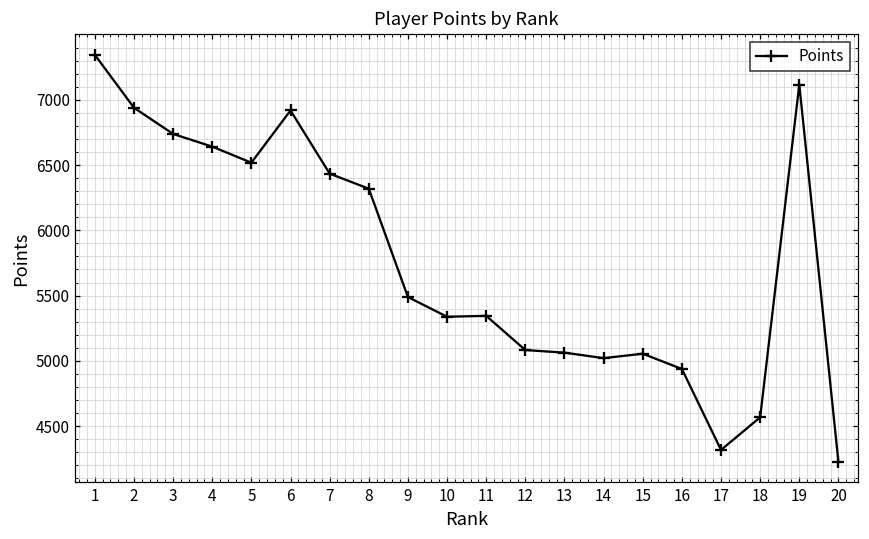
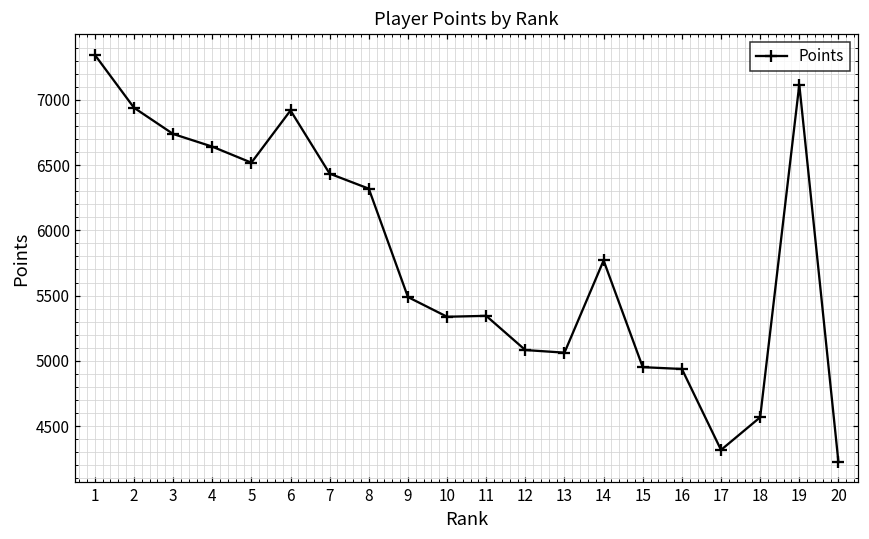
14: 5020 -> 5770
15: 5060 -> 4950
